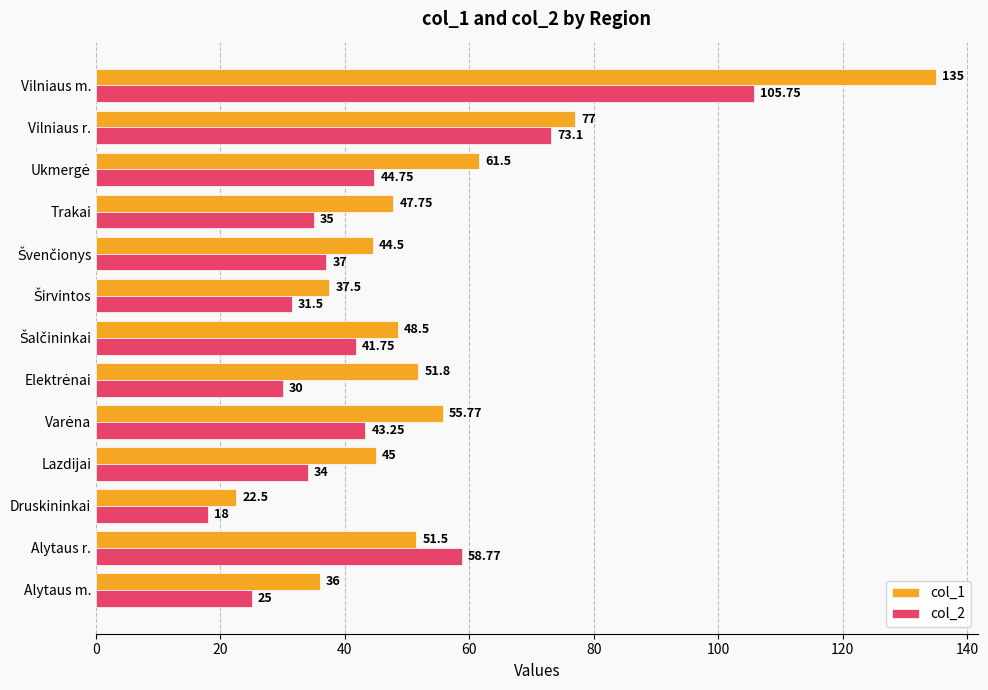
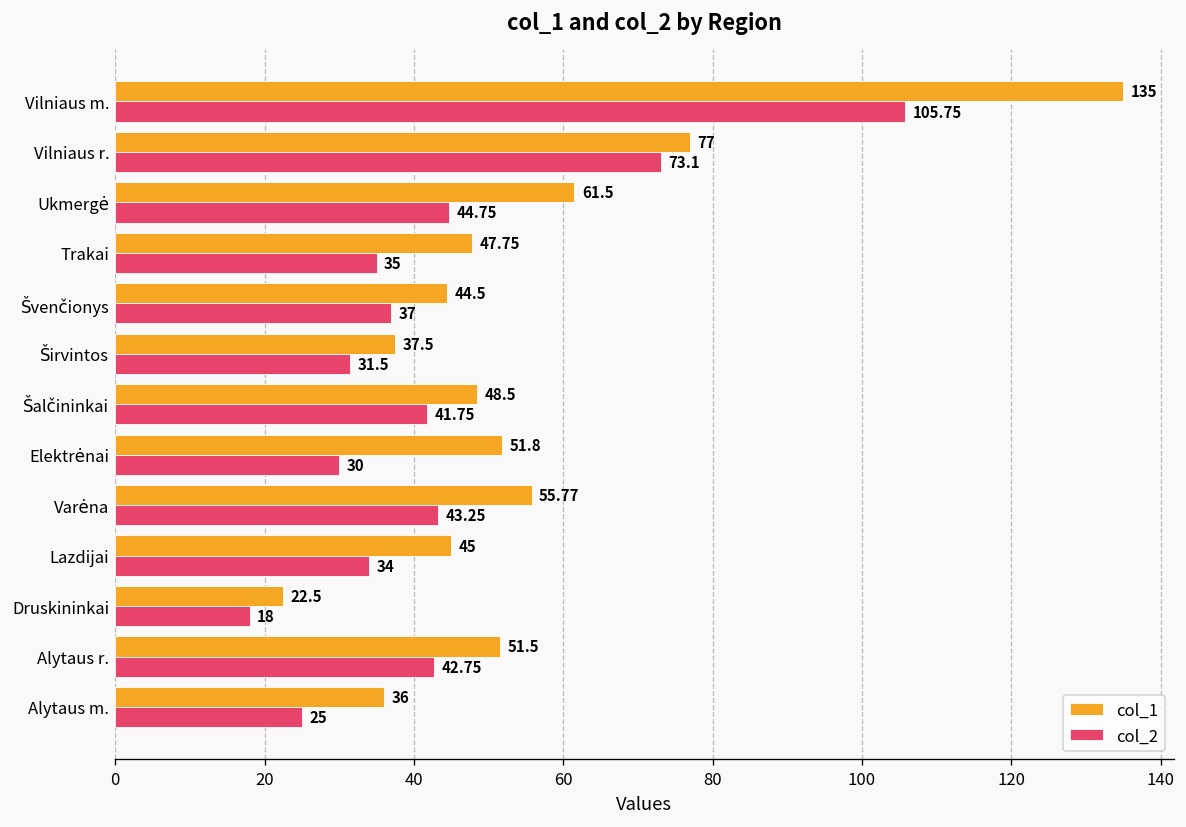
col_2, Alytaus r.: 58.77 -> 42.75
